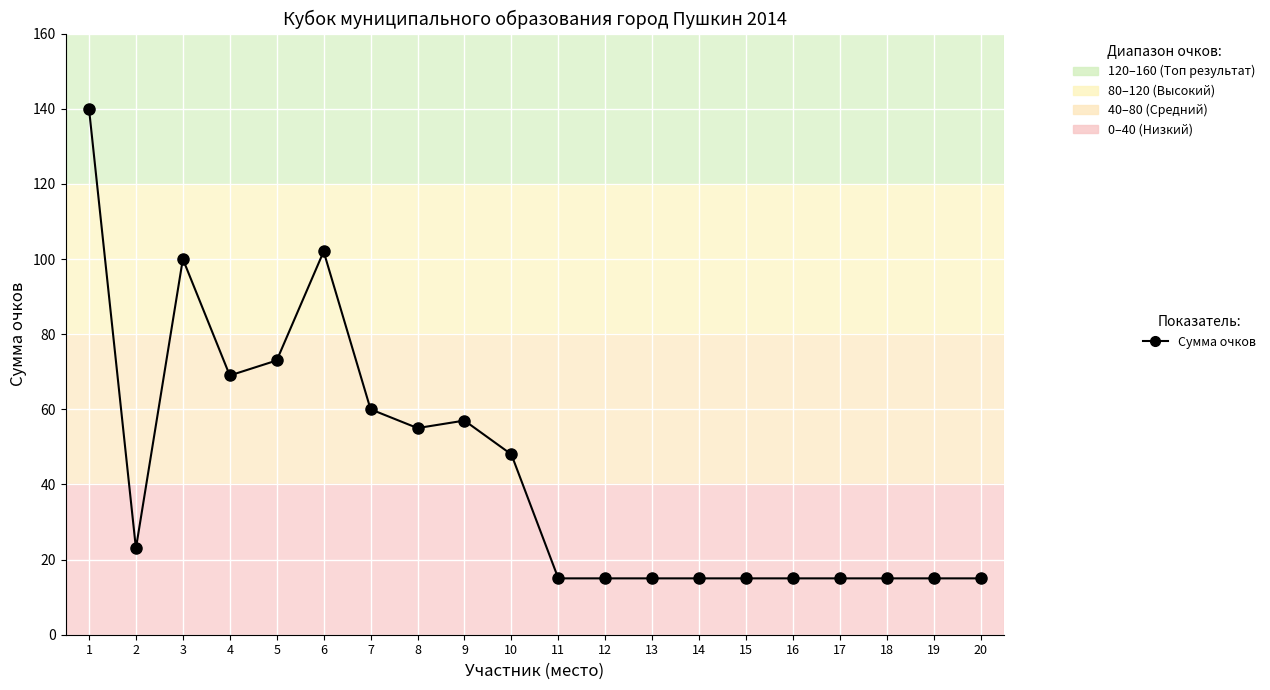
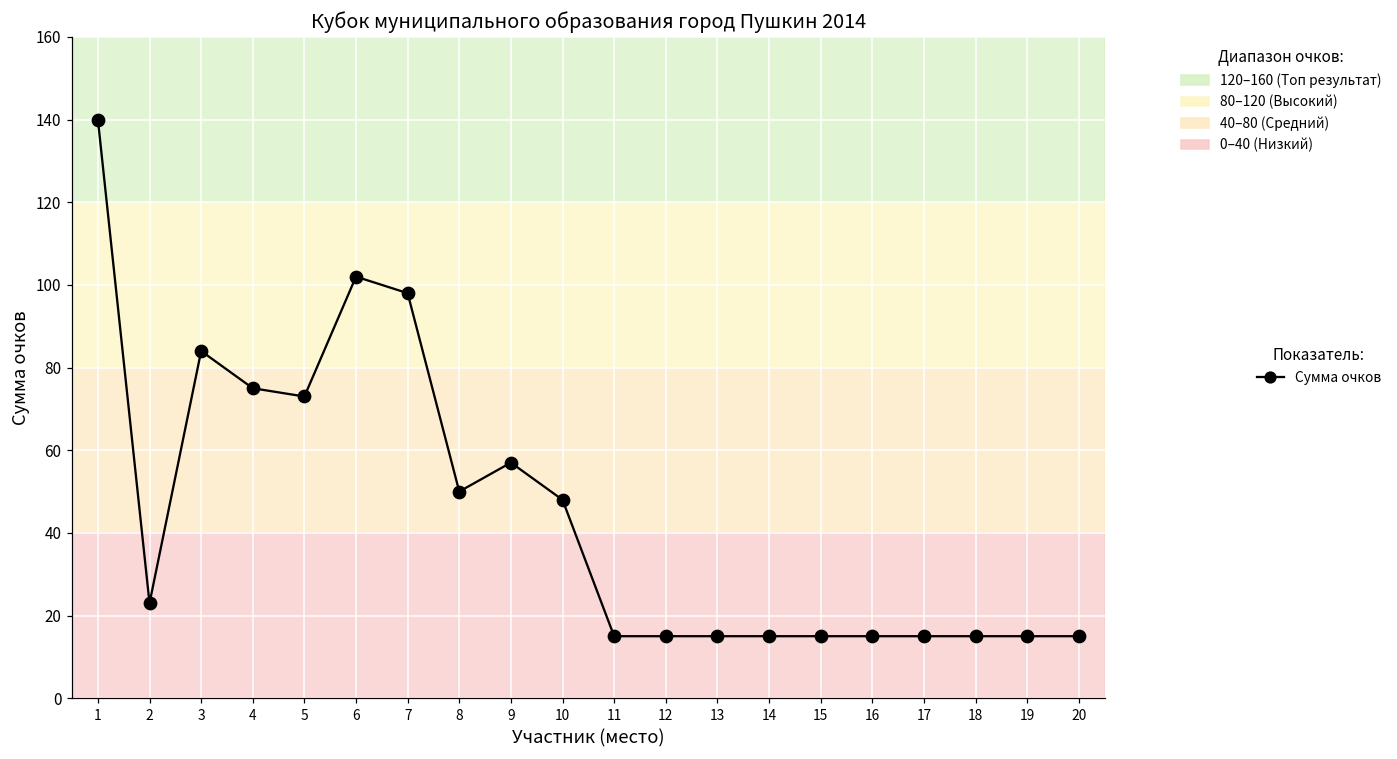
3: 100 -> 84
4: 69 -> 75
7: 60 -> 98
8: 55 -> 50
